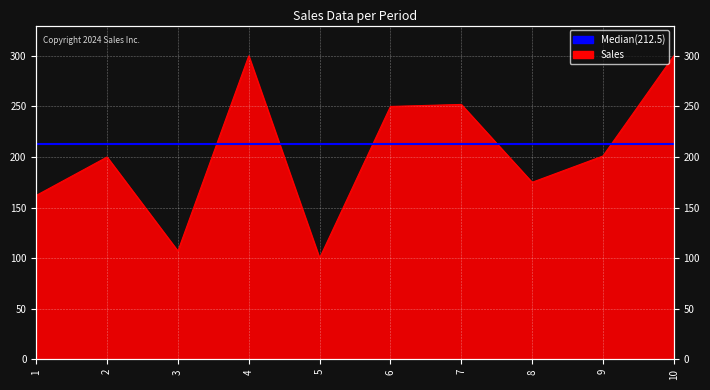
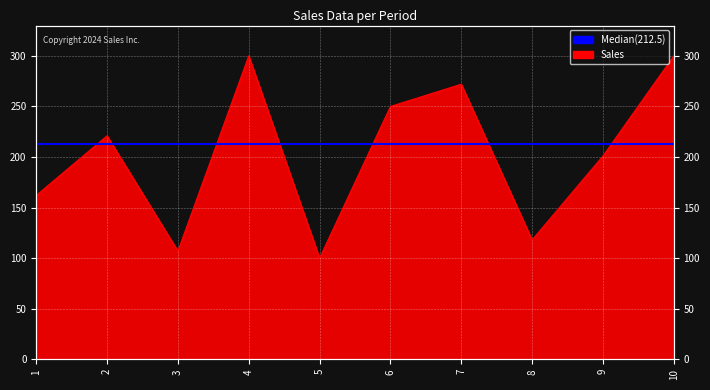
2: 200 -> 221
7: 252 -> 272
8: 175 -> 118
